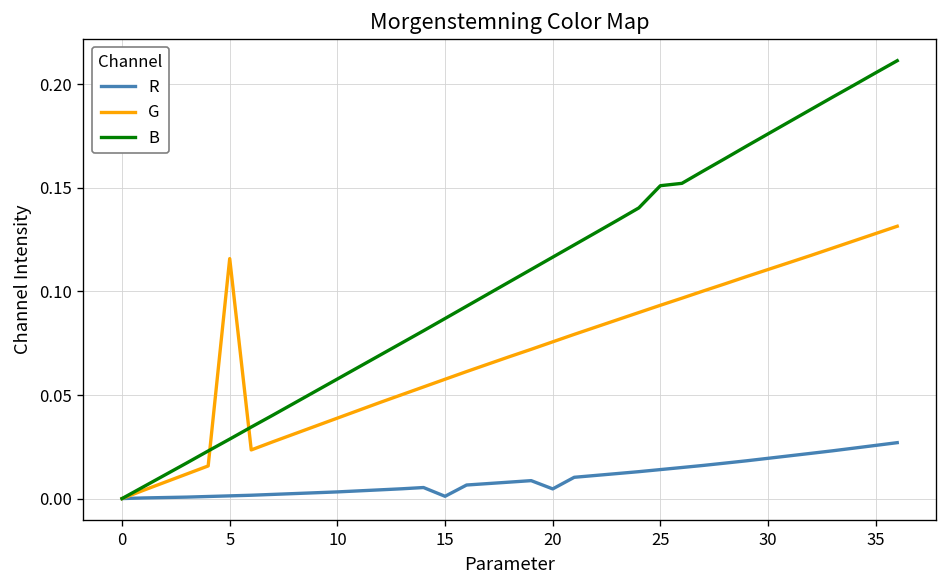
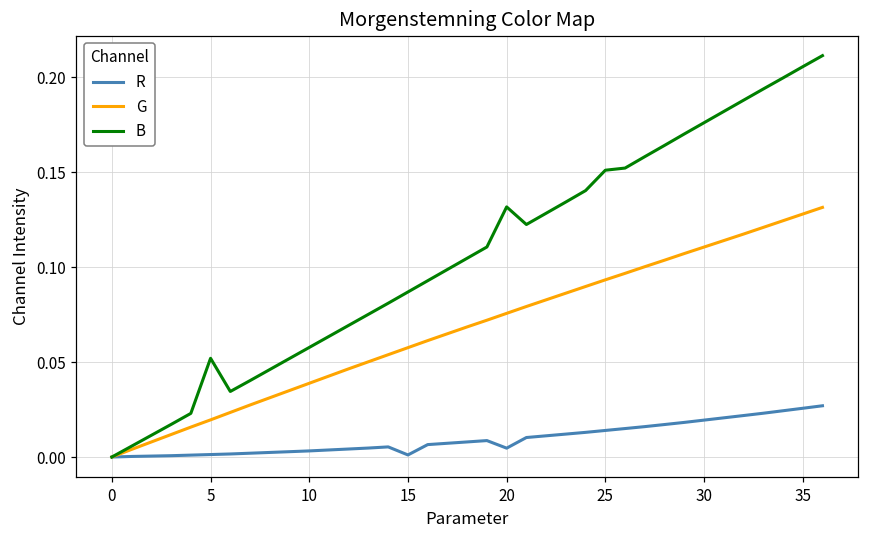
G, 5: 0.116 -> 0.020
B, 5: 0.029 -> 0.052
B, 20: 0.117 -> 0.132
